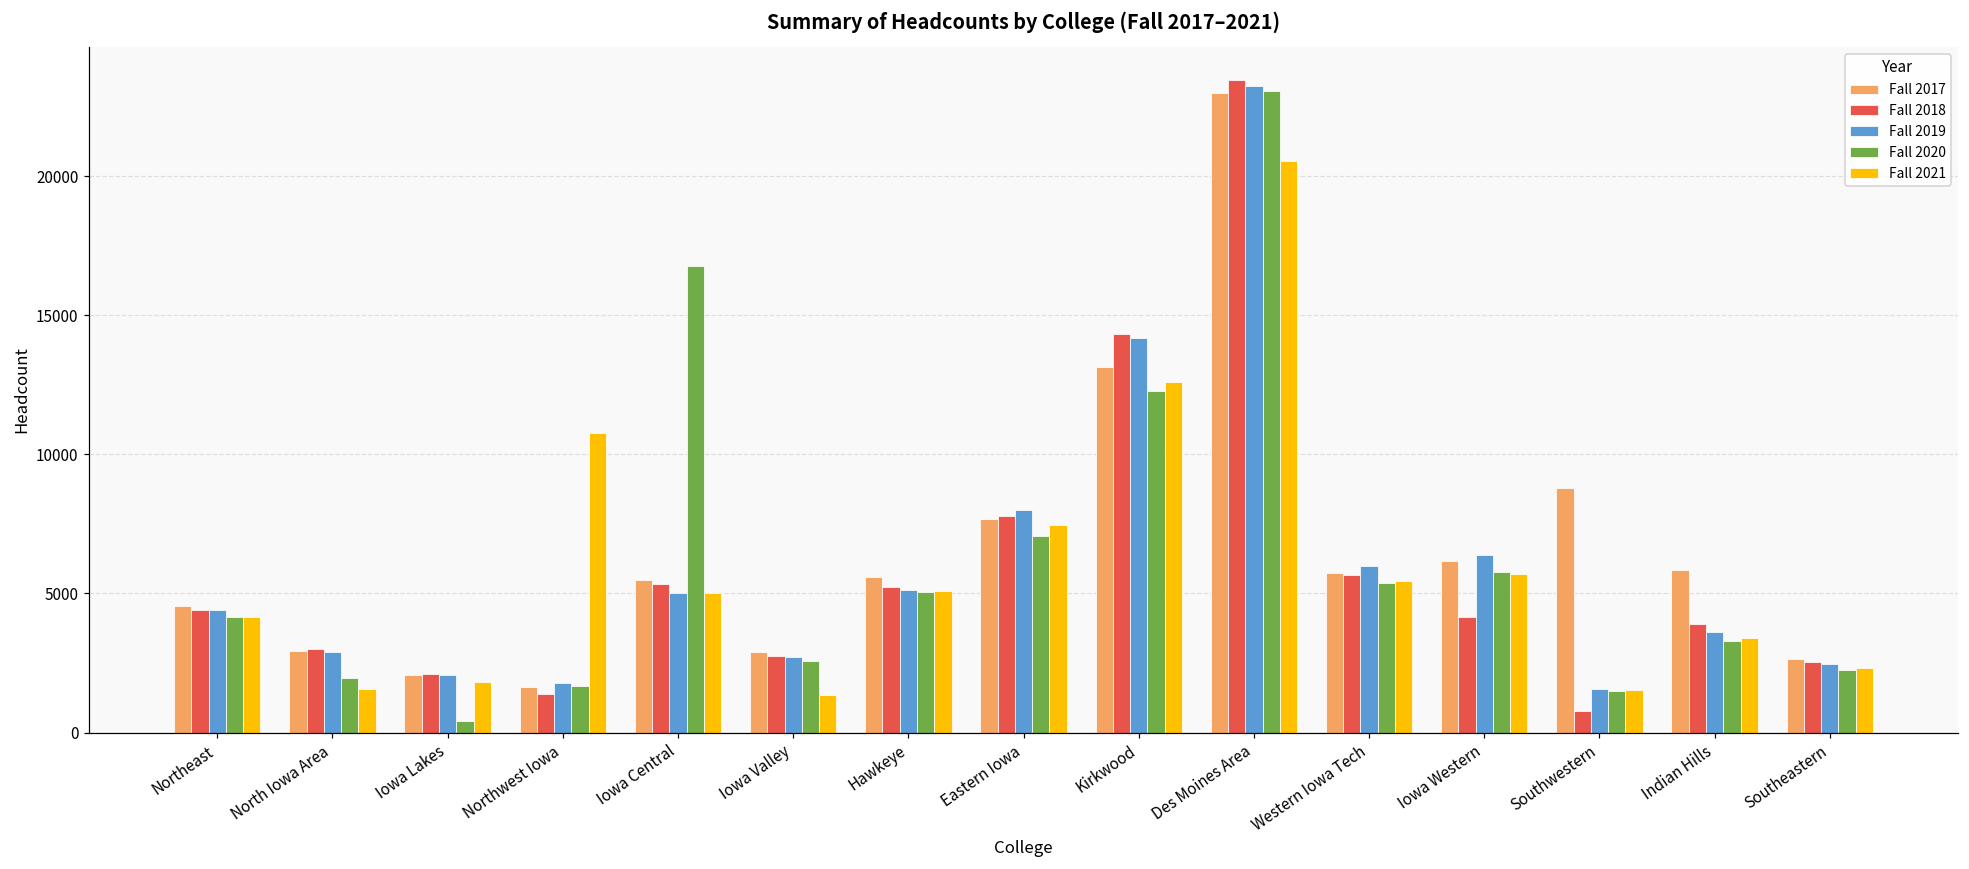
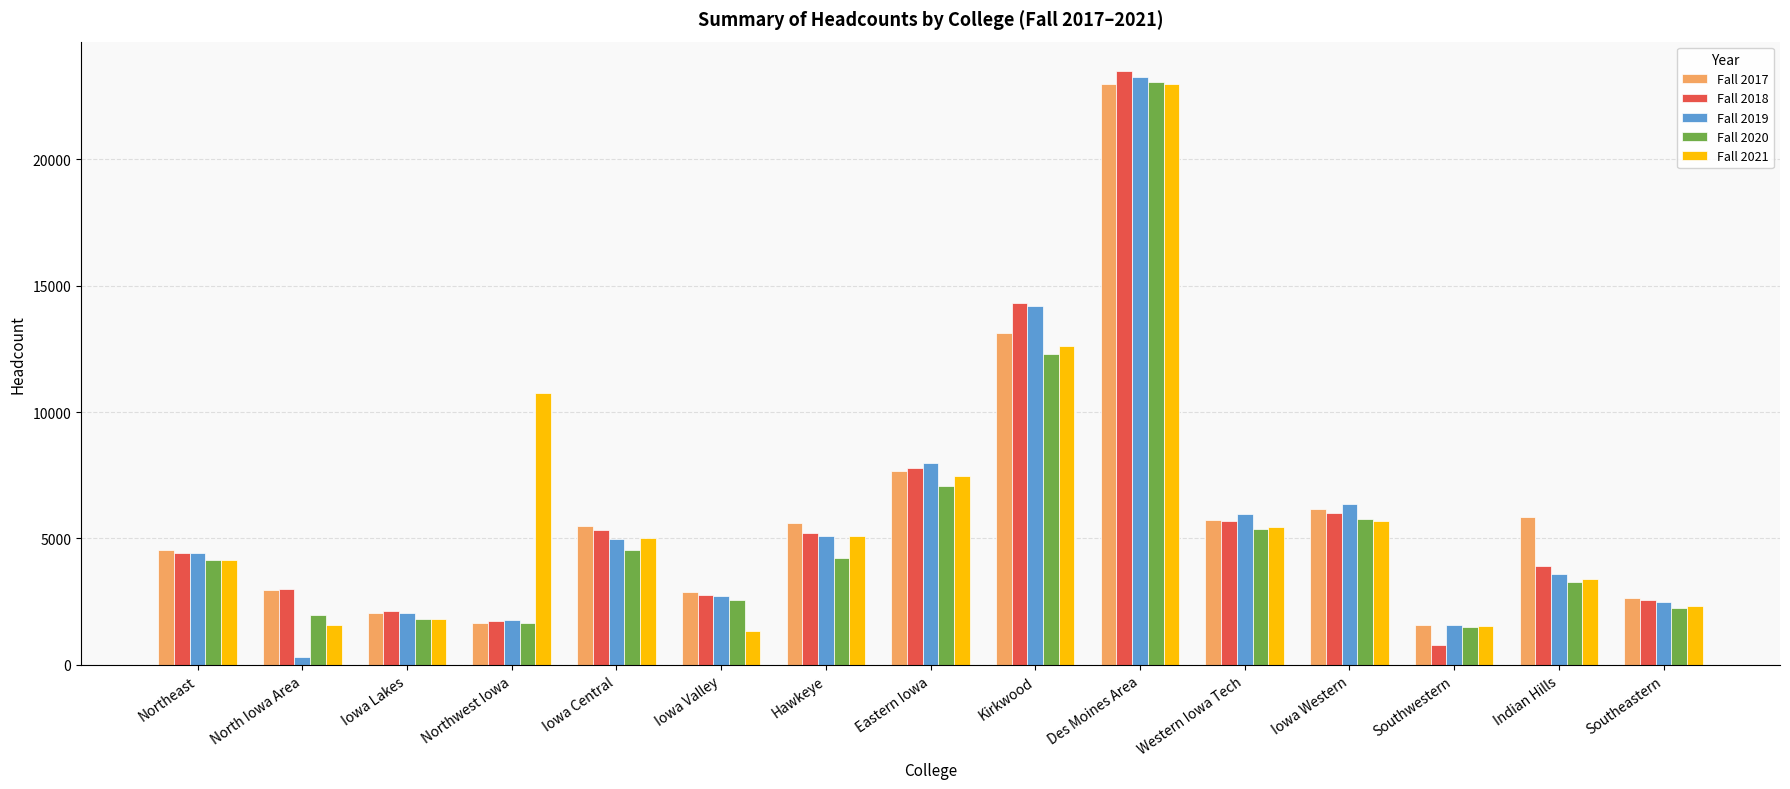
Fall 2019, North Iowa Area: 2900 -> 300
Fall 2020, Iowa Lakes: 400 -> 1800
Fall 2018, Northwest Iowa: 1400 -> 1700
Fall 2020, Iowa Central: 16800 -> 4600
Fall 2020, Hawkeye: 5000 -> 4200
Fall 2021, Des Moines Area: 20500 -> 23000
Fall 2018, Iowa Western: 4200 -> 6000
Fall 2017, Southwestern: 8800 -> 1600
